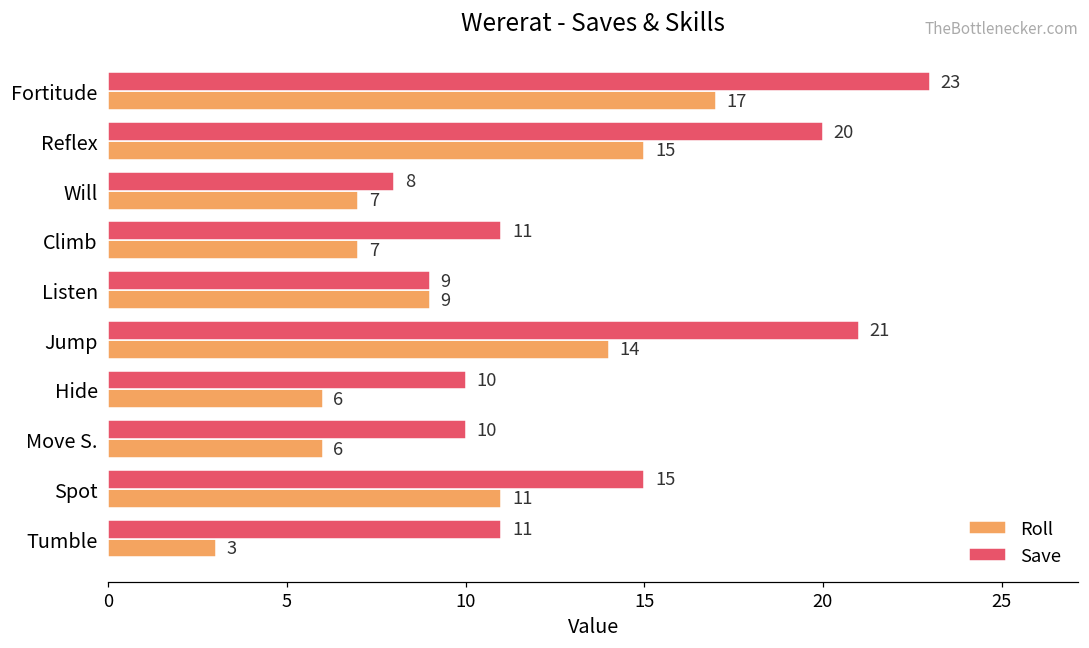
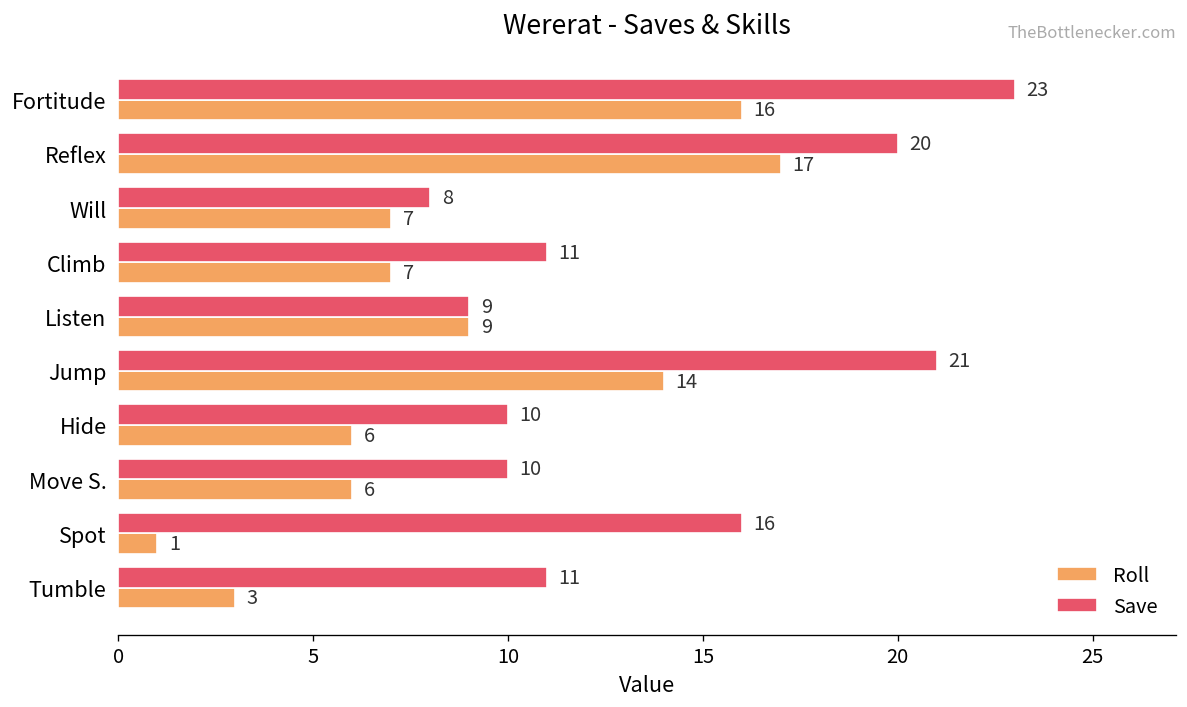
Roll, Fortitude: 17 -> 16
Roll, Reflex: 15 -> 17
Save, Spot: 15 -> 16
Roll, Spot: 11 -> 1
